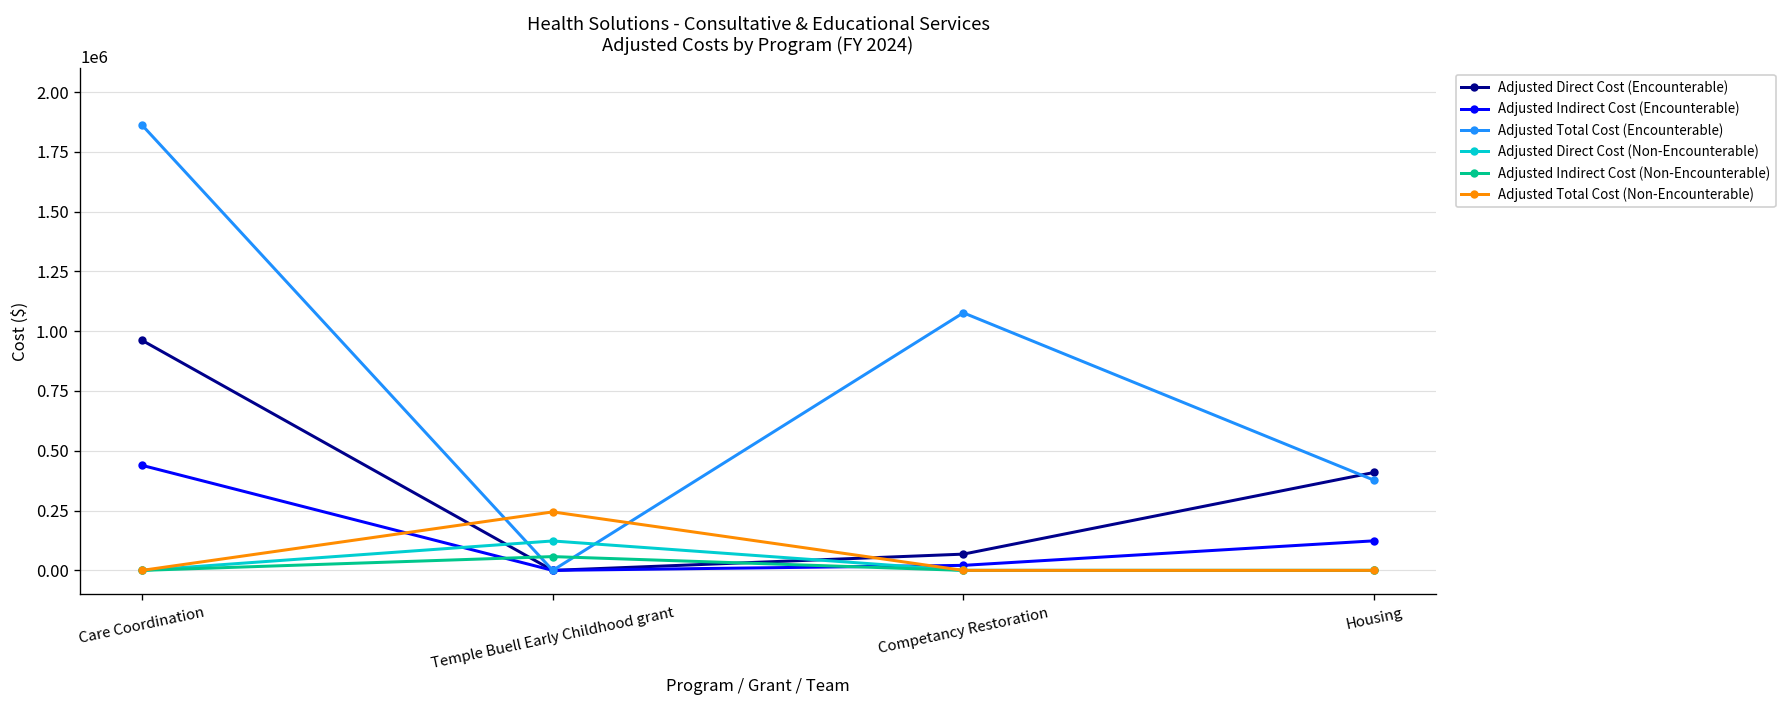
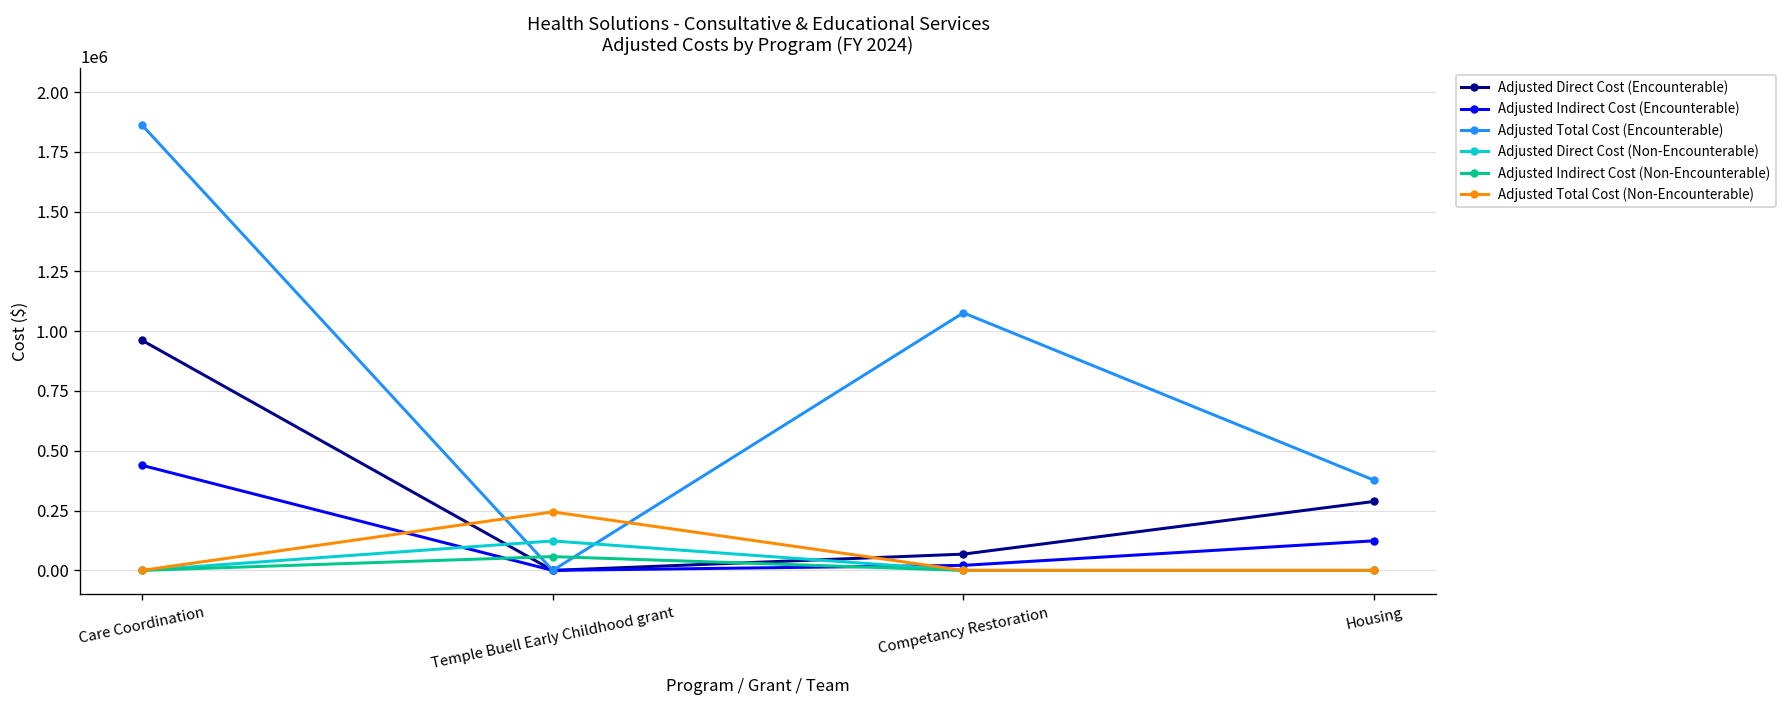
Adjusted Direct Cost (Encounterable), Housing: 410000 -> 290000
